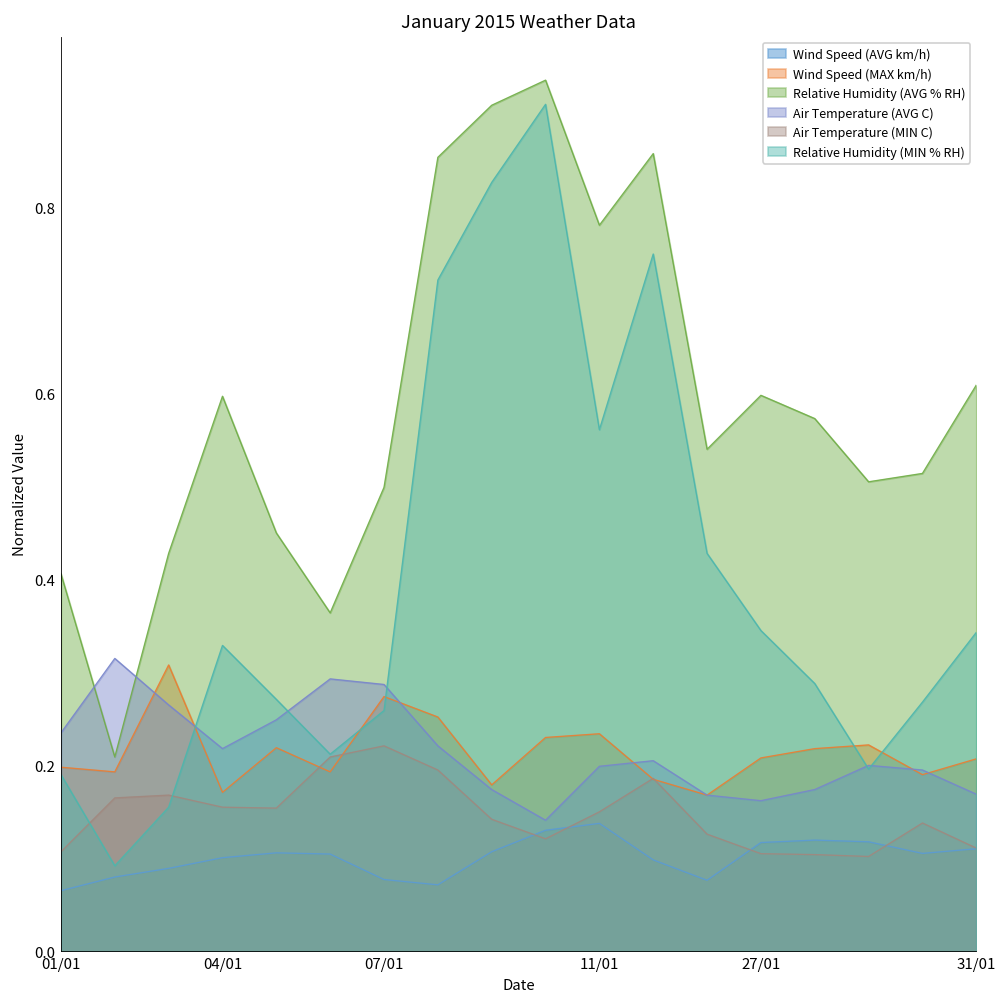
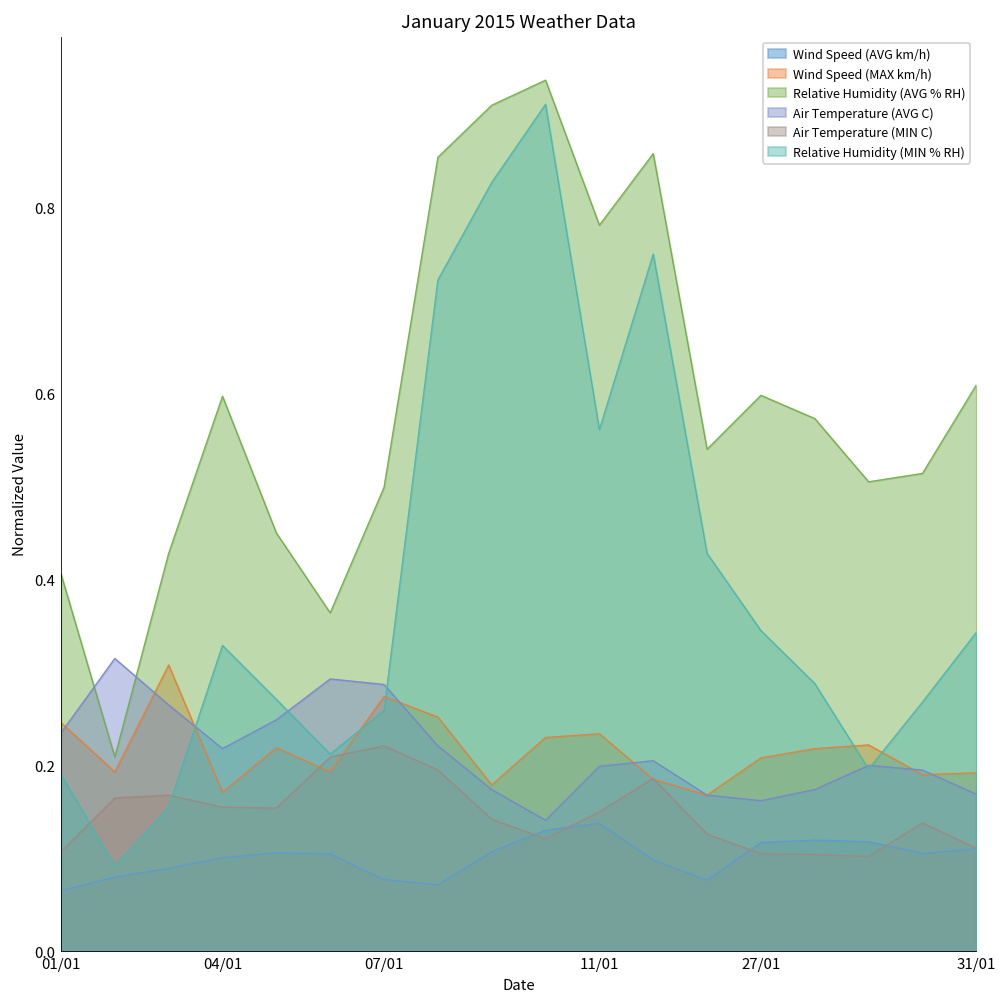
Wind Speed (MAX km/h), 01/01: 0.20 -> 0.25
Wind Speed (MAX km/h), 31/01: 0.21 -> 0.19
